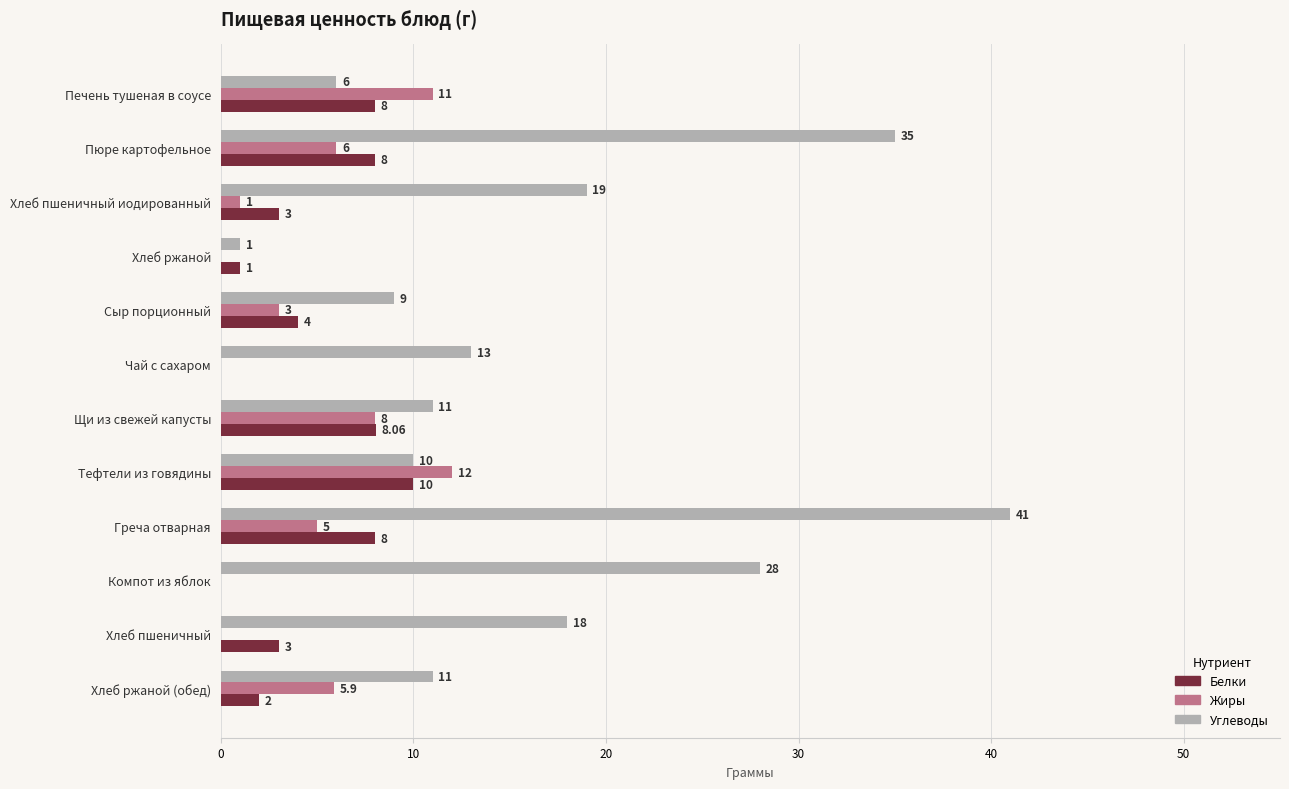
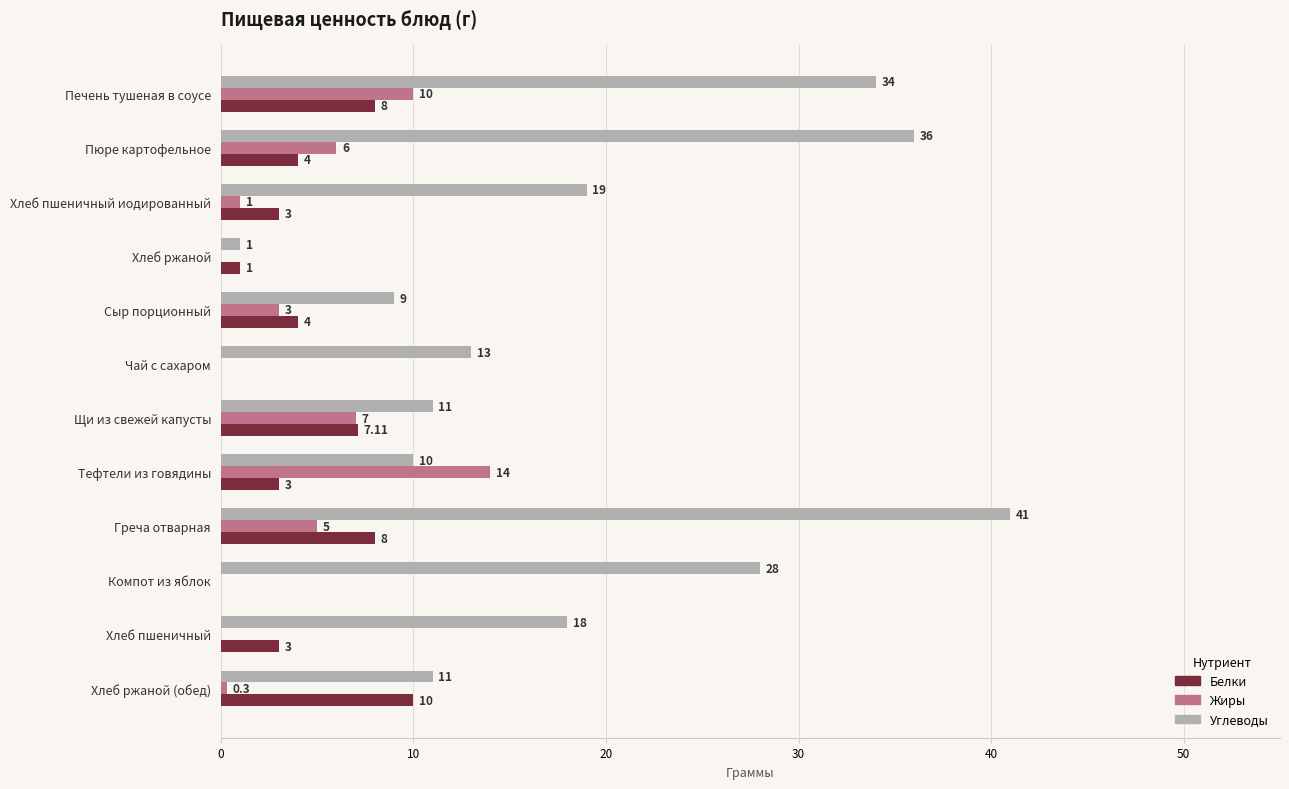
Углеводы, Печень тушеная в соусе: 6 -> 34
Жиры, Печень тушеная в соусе: 11 -> 10
Углеводы, Пюре картофельное: 35 -> 36
Белки, Пюре картофельное: 8 -> 4
Жиры, Щи из свежей капусты: 8 -> 7
Белки, Щи из свежей капусты: 8.06 -> 7.11
Жиры, Тефтели из говядины: 12 -> 14
Белки, Тефтели из говядины: 10 -> 3
Жиры, Хлеб ржаной (обед): 5.9 -> 0.3
Белки, Хлеб ржаной (обед): 2 -> 10
